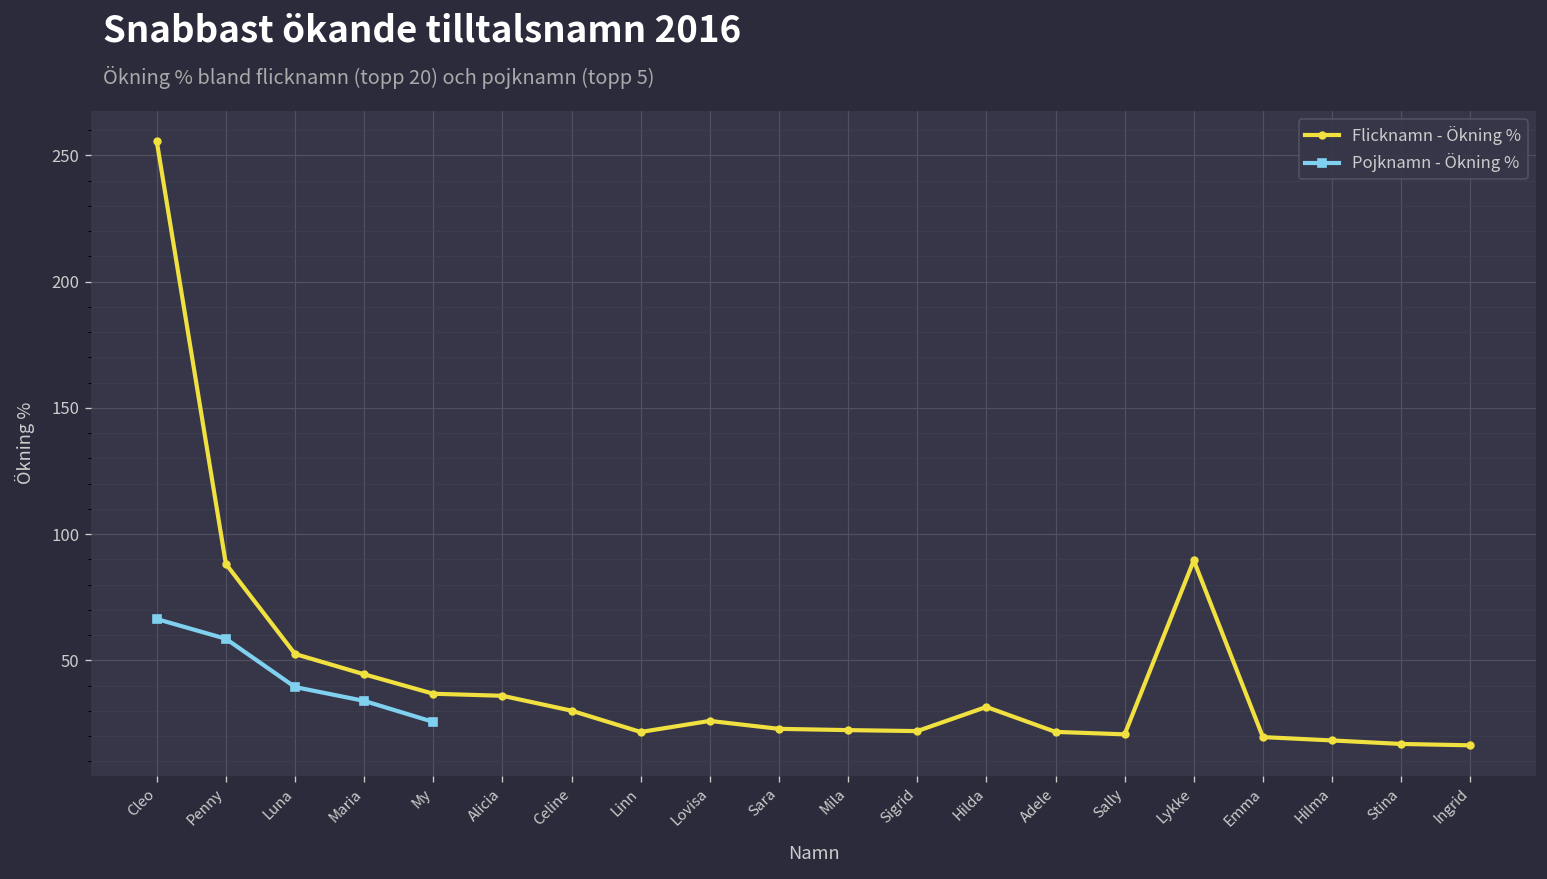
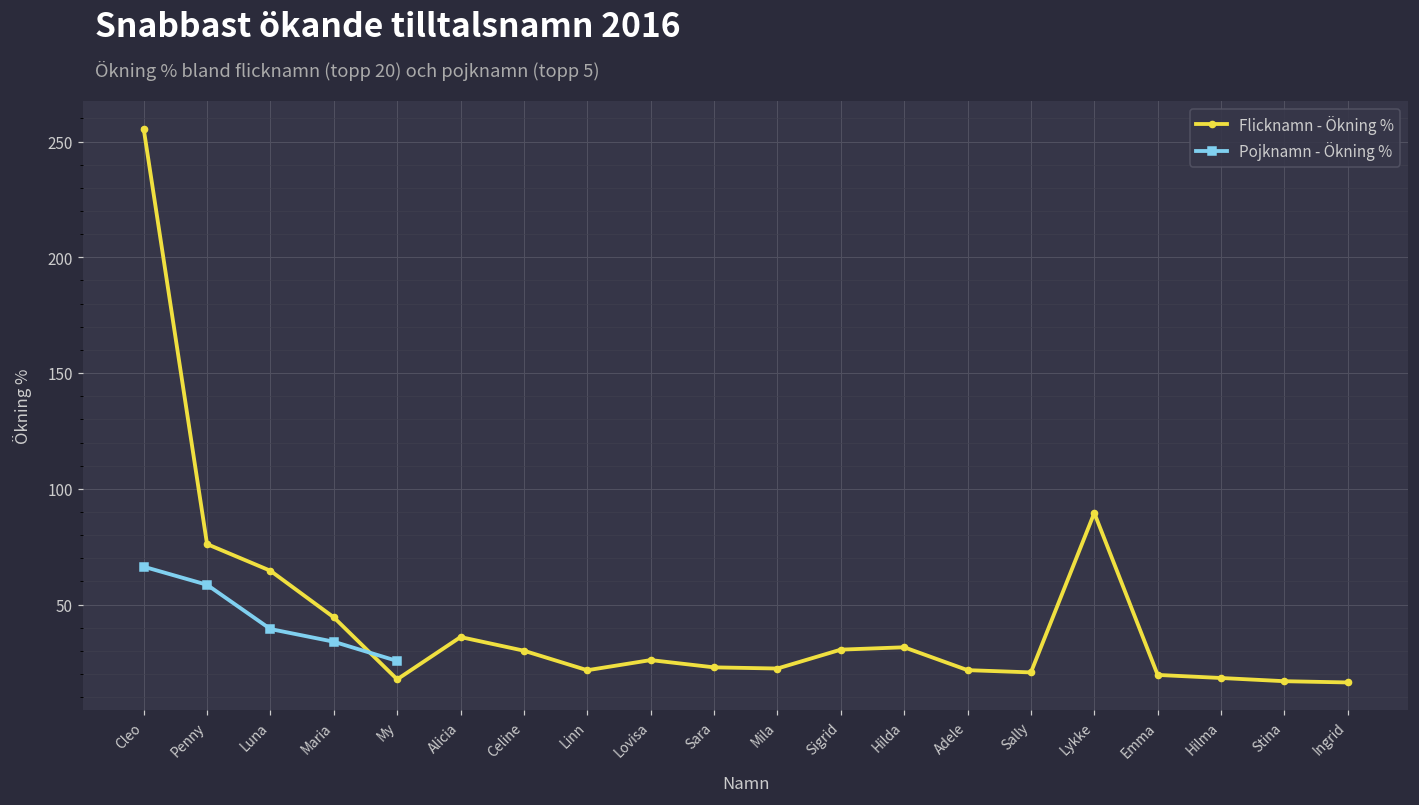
Flicknamn - Ökning %, Penny: 88 -> 76
Flicknamn - Ökning %, Luna: 53 -> 65
Flicknamn - Ökning %, My: 37 -> 18
Flicknamn - Ökning %, Sigrid: 22 -> 31
